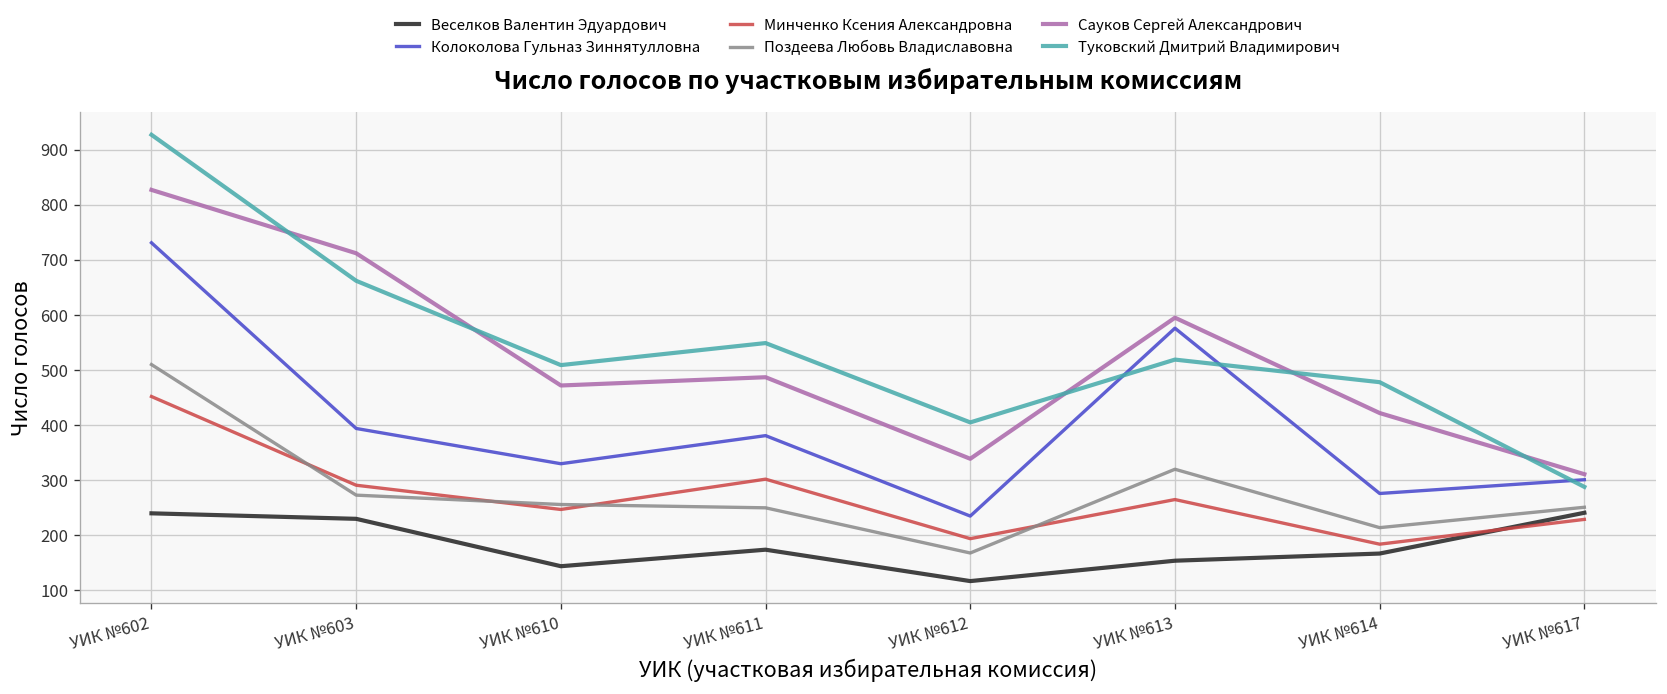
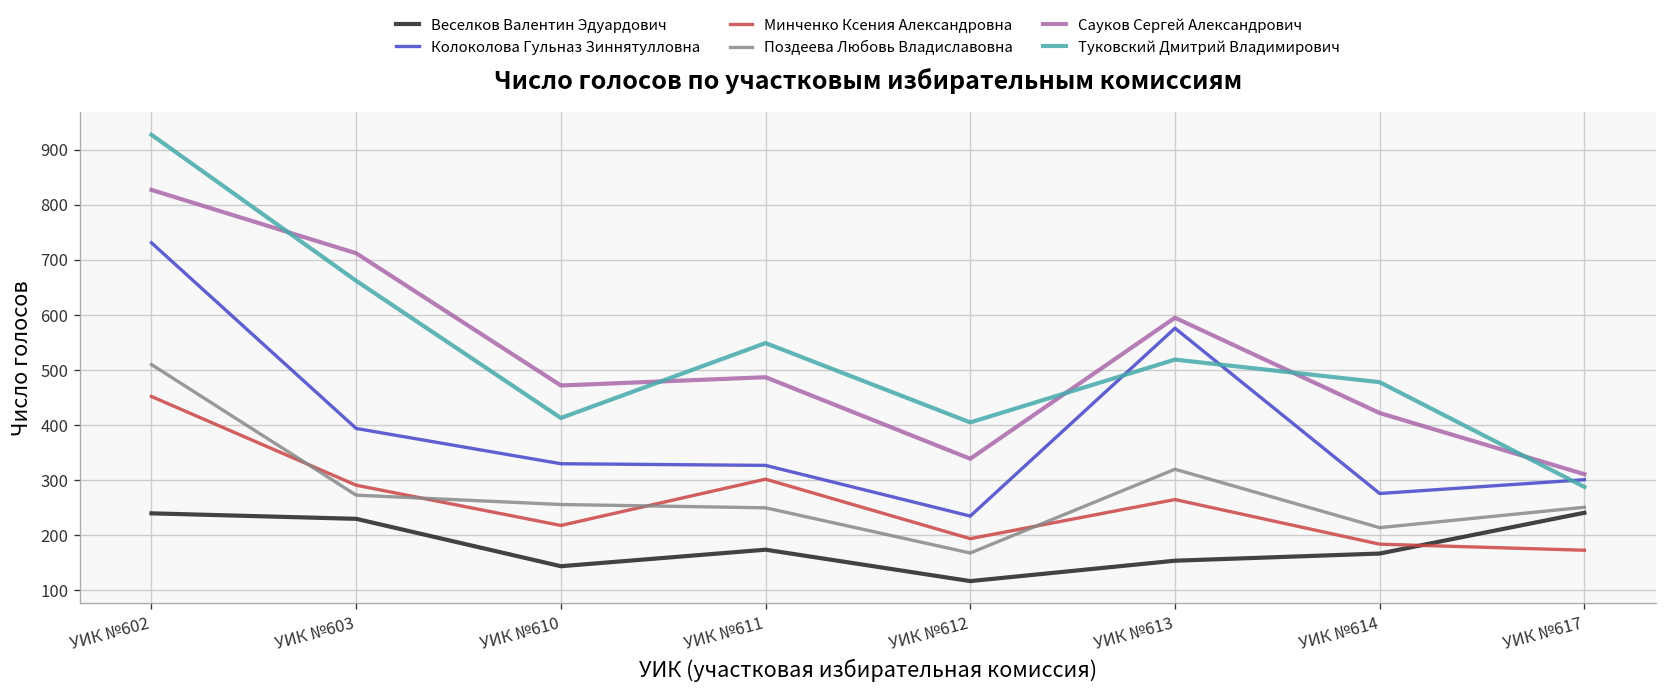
Минченко Ксения Александровна, УИК №610: 250 -> 220
Туковский Дмитрий Владимирович, УИК №610: 510 -> 410
Колоколова Гульназ Зиннятулловна, УИК №611: 380 -> 330
Минченко Ксения Александровна, УИК №617: 230 -> 170
